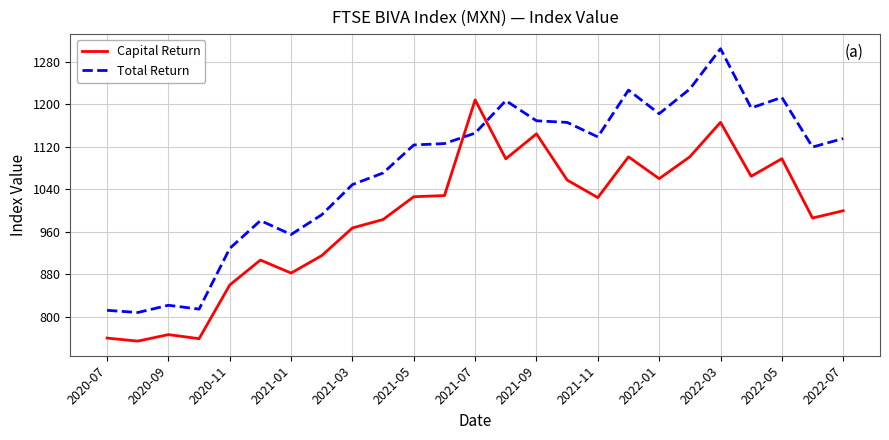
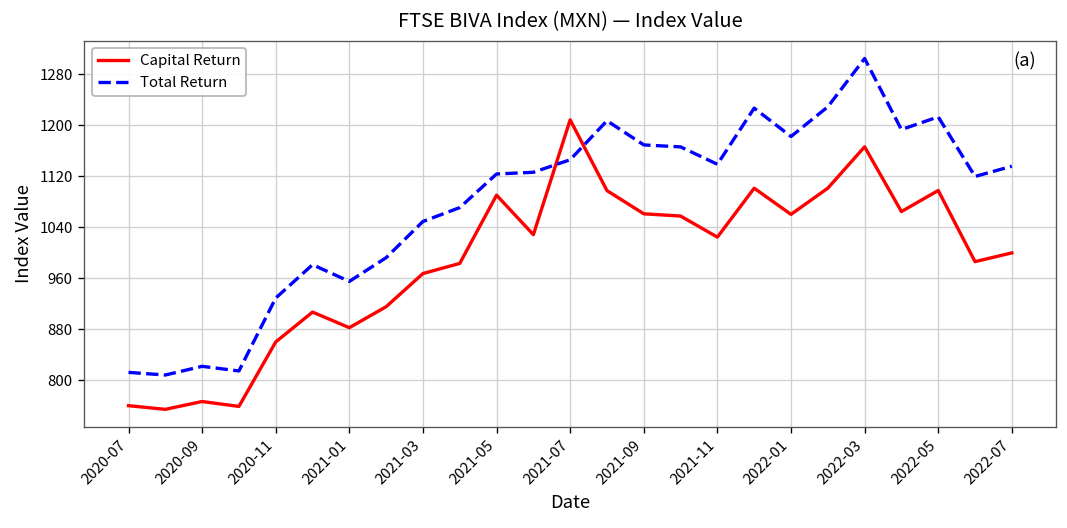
Capital Return, 2021-05: 1030 -> 1090
Capital Return, 2021-09: 1140 -> 1060
